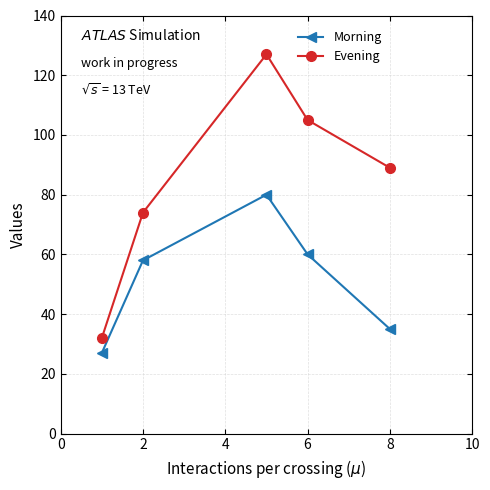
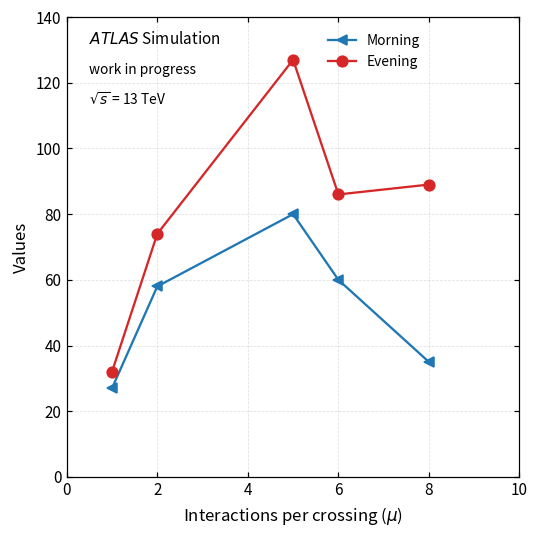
Evening, 6: 105 -> 86
